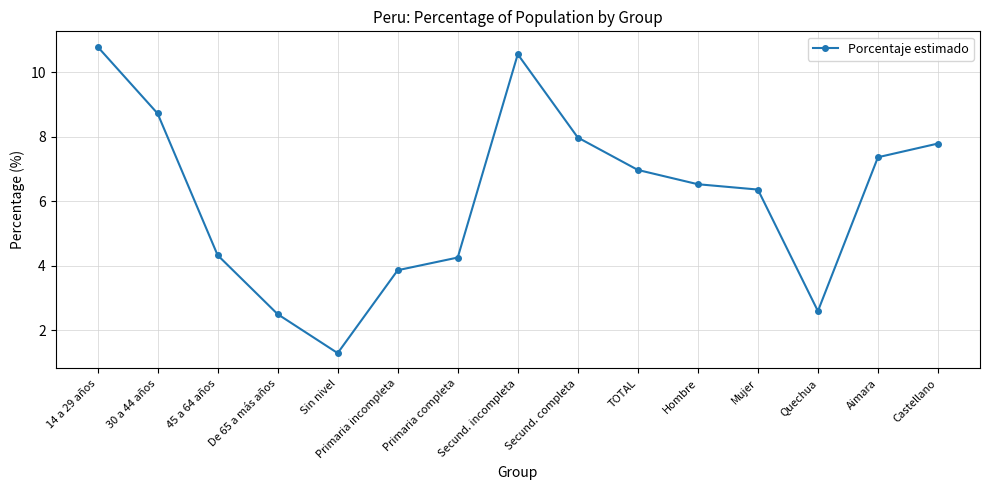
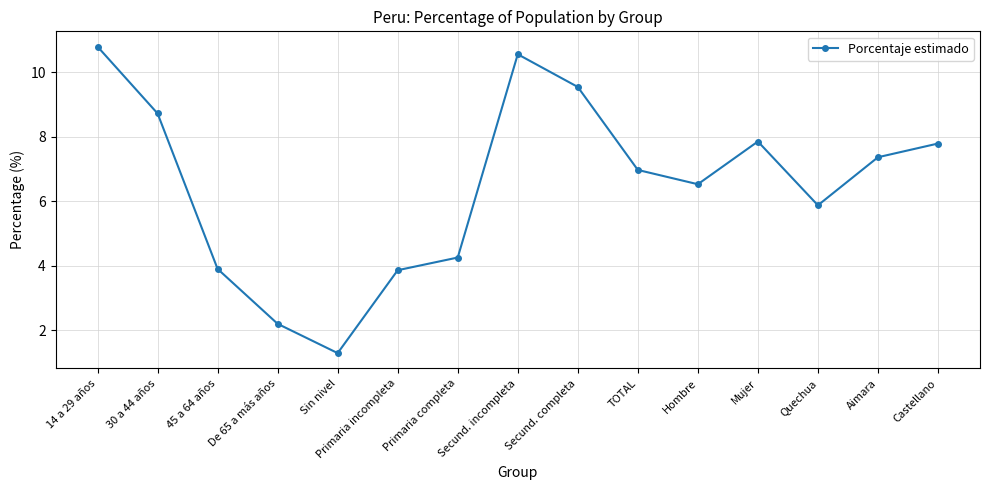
45 a 64 años: 4.3 -> 3.9
De 65 a más años: 2.5 -> 2.2
Secund. completa: 8.0 -> 9.5
Mujer: 6.4 -> 7.9
Quechua: 2.6 -> 5.9
